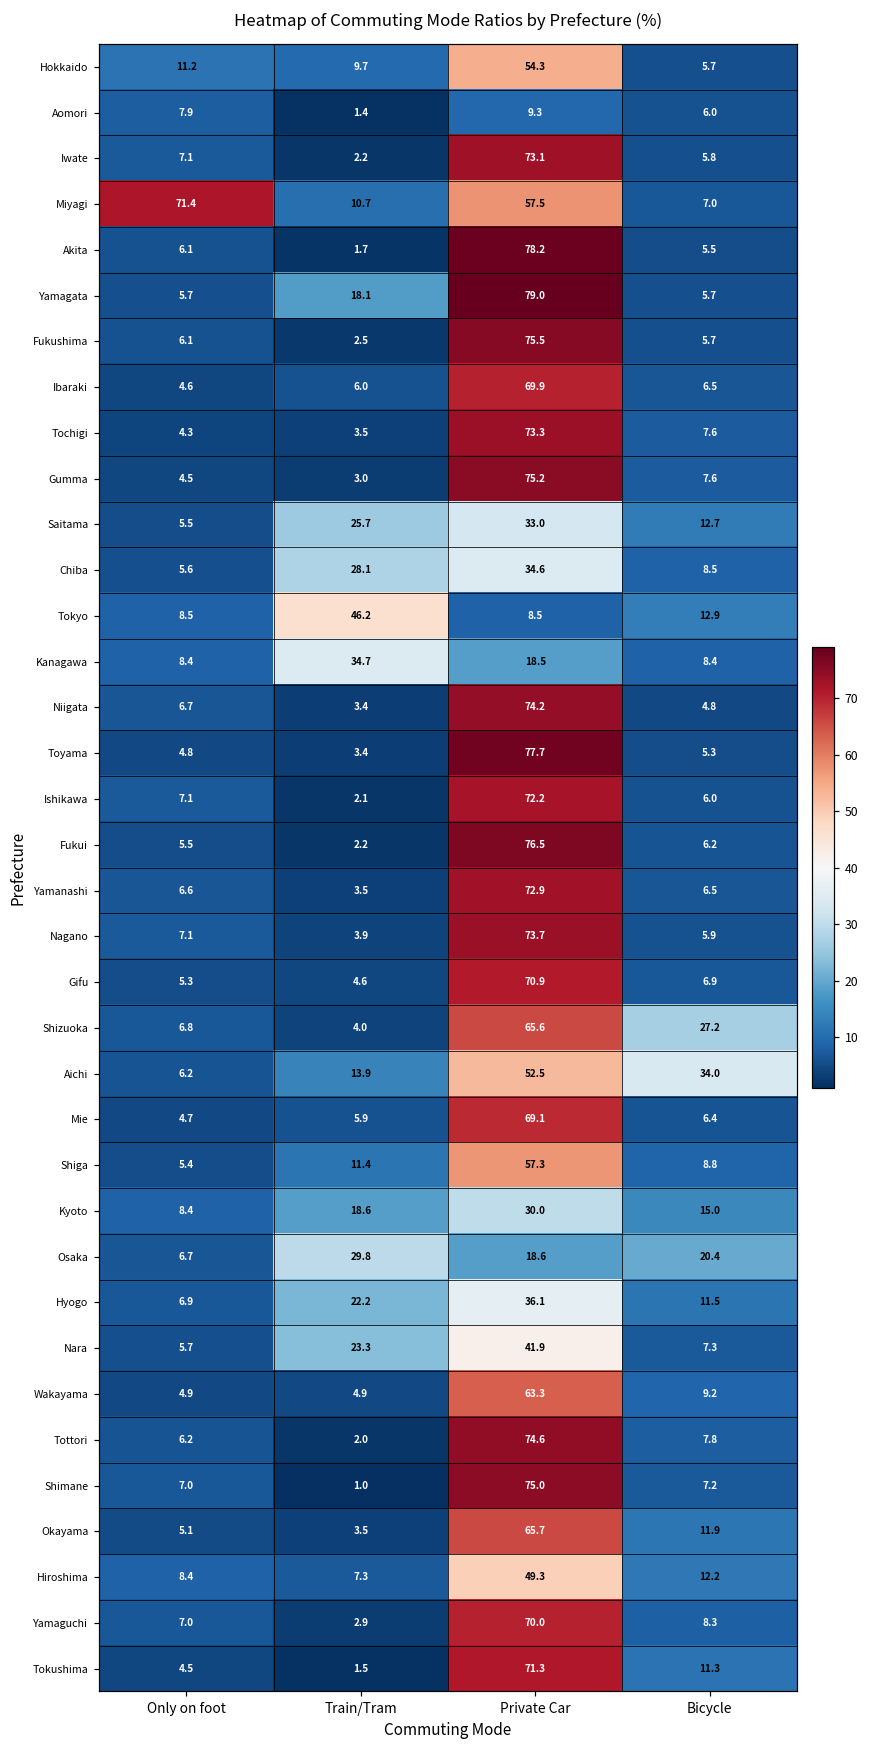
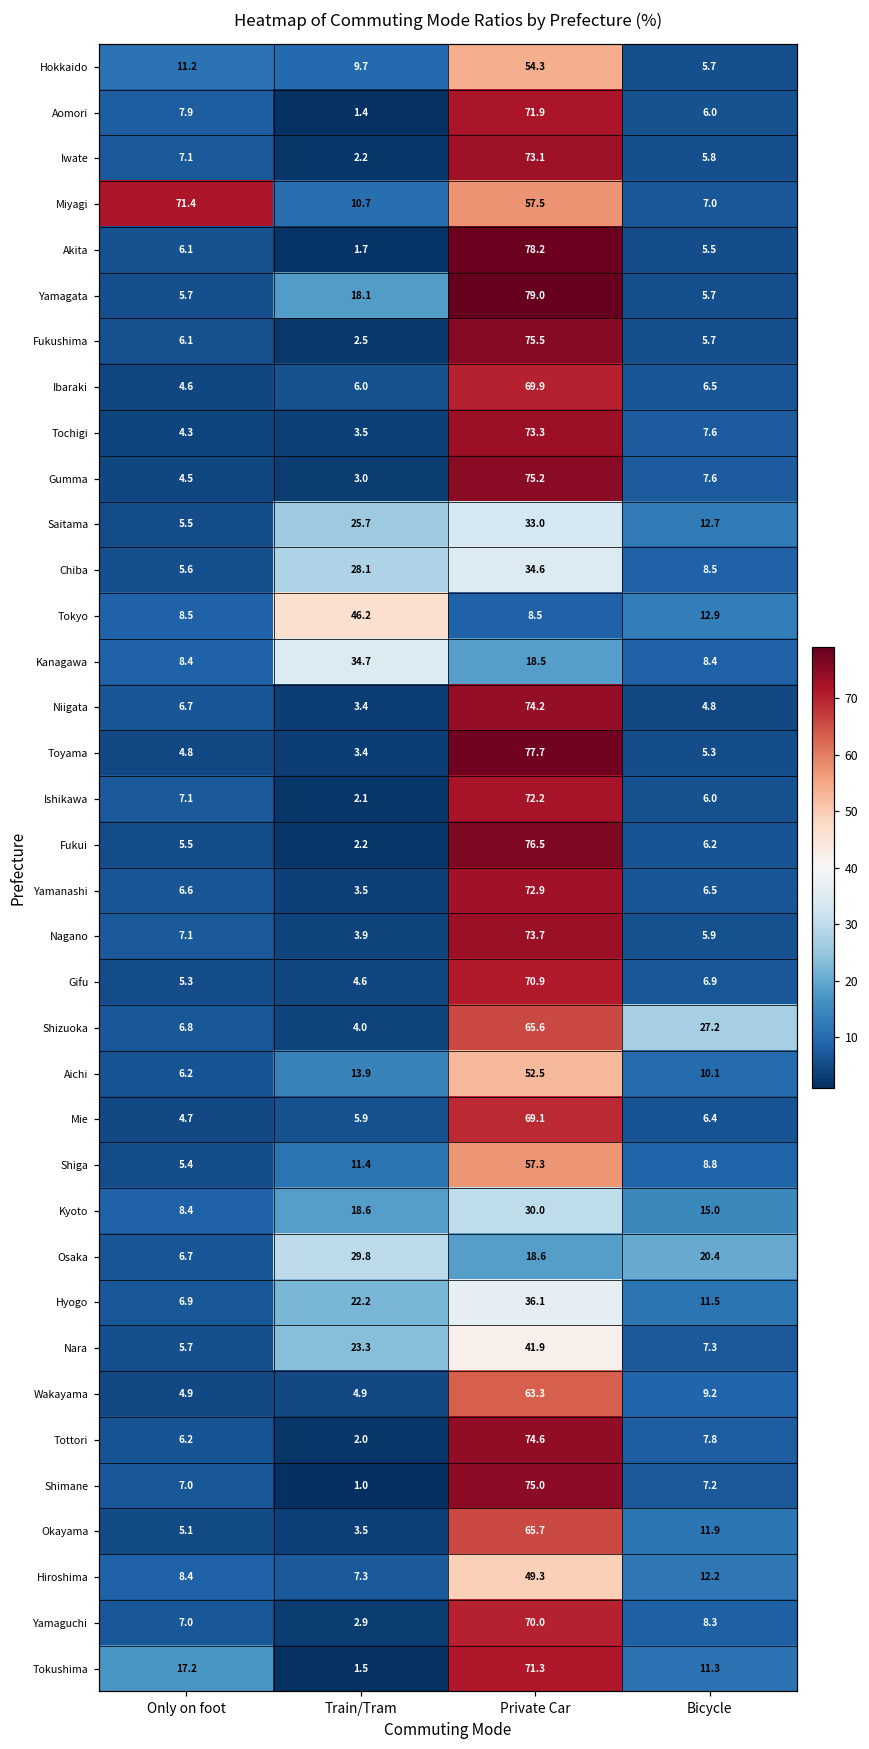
Aomori, Private Car: 9.3 -> 71.9
Aichi, Bicycle: 34.0 -> 10.1
Tokushima, Only on foot: 4.5 -> 17.2
